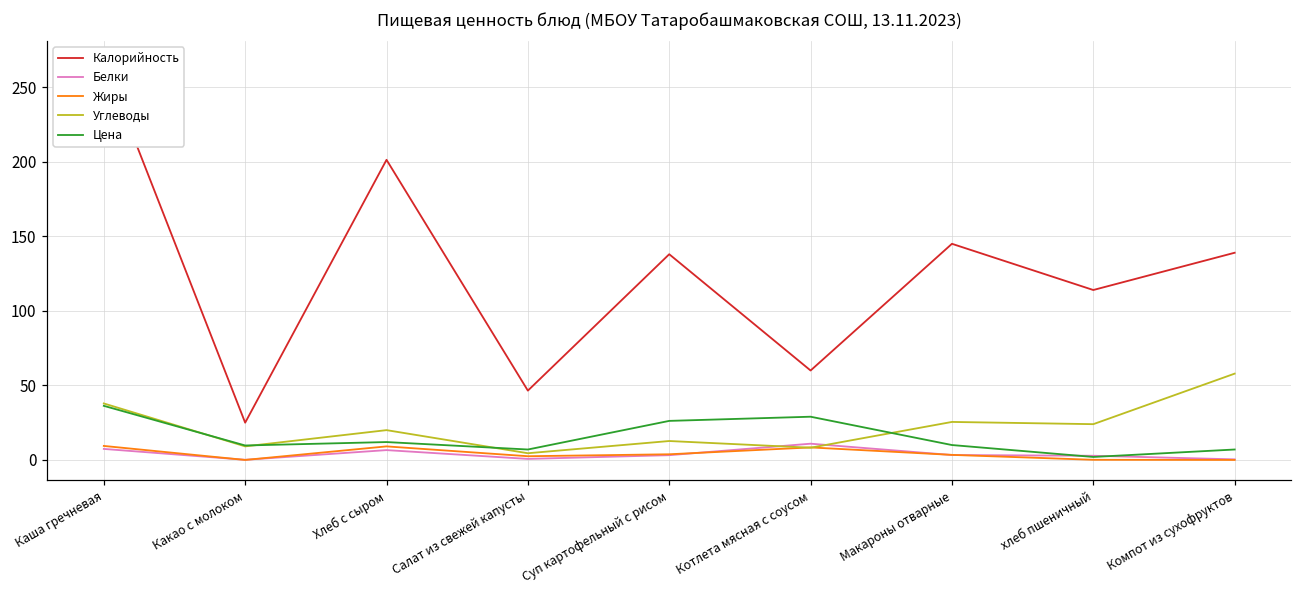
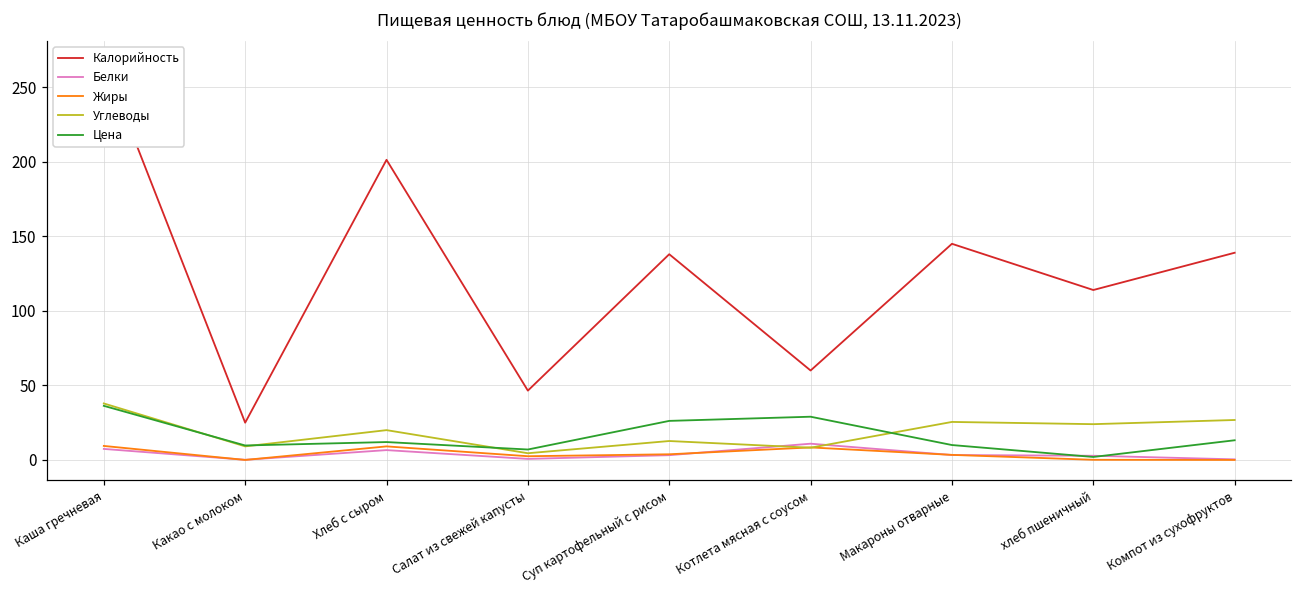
Углеводы, Компот из сухофруктов: 58 -> 27
Цена, Компот из сухофруктов: 7 -> 13
